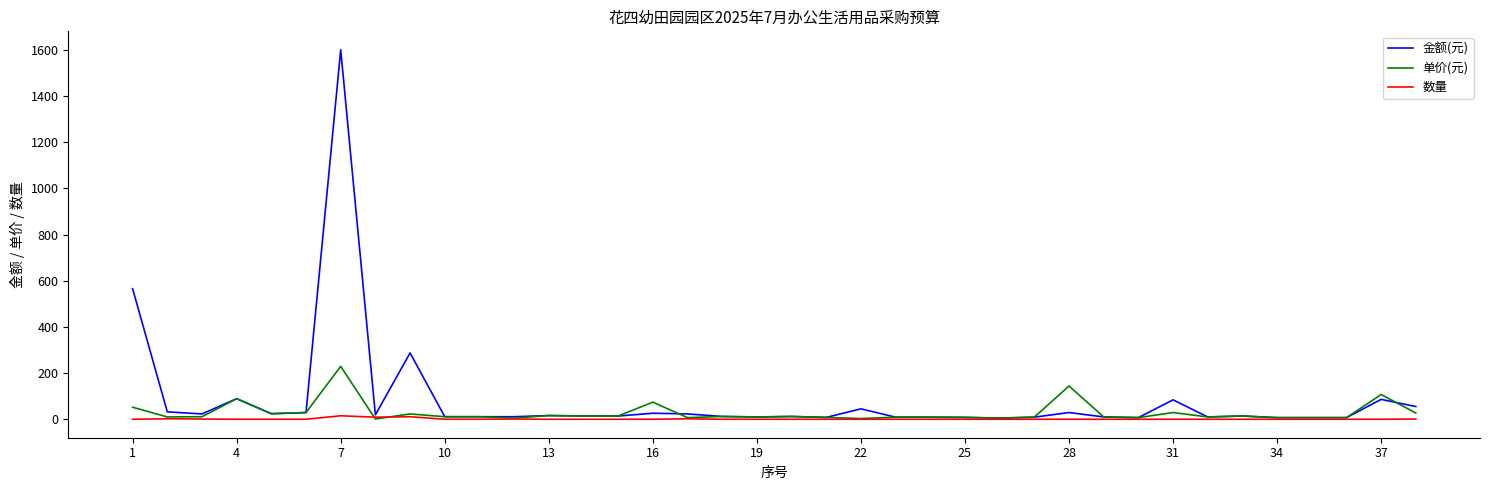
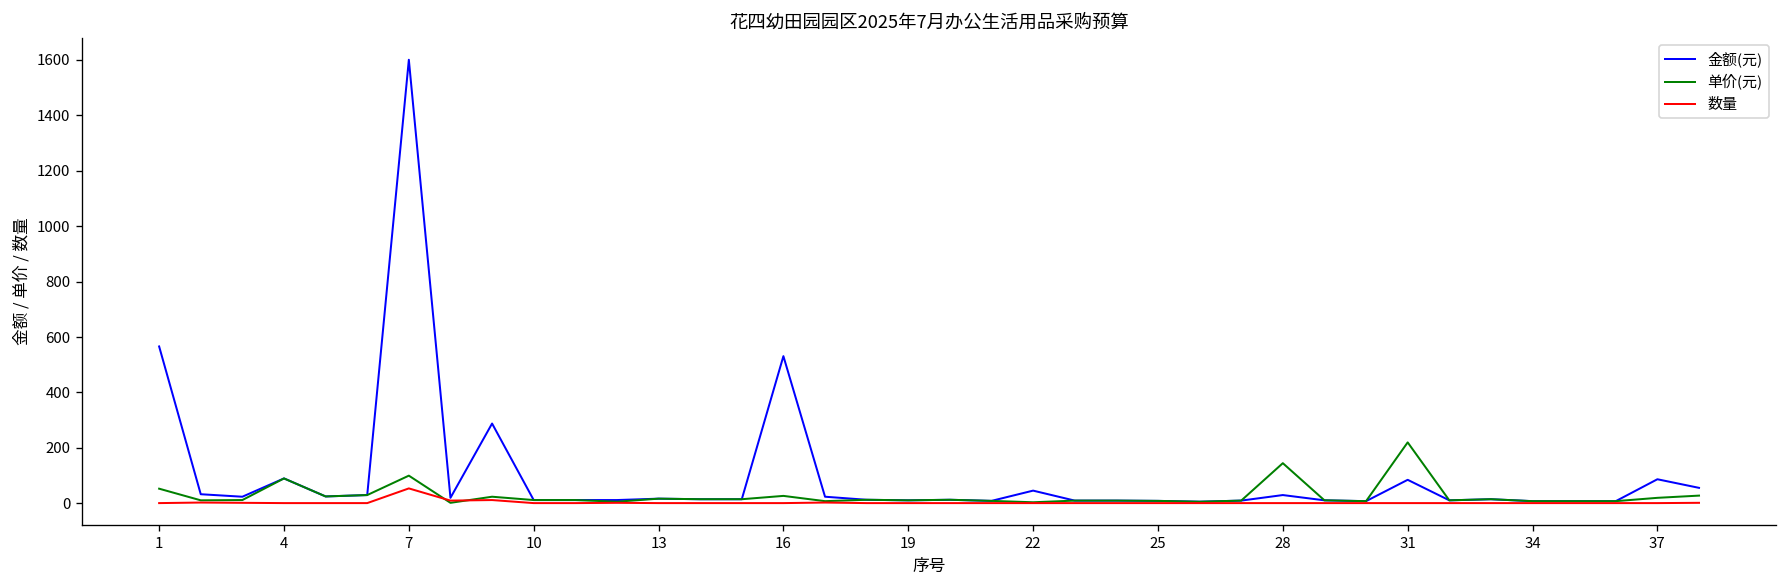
单价(元), 7: 230 -> 100
数量, 7: 20 -> 50
金额(元), 16: 30 -> 530
单价(元), 16: 80 -> 30
单价(元), 31: 30 -> 220
单价(元), 37: 110 -> 20
